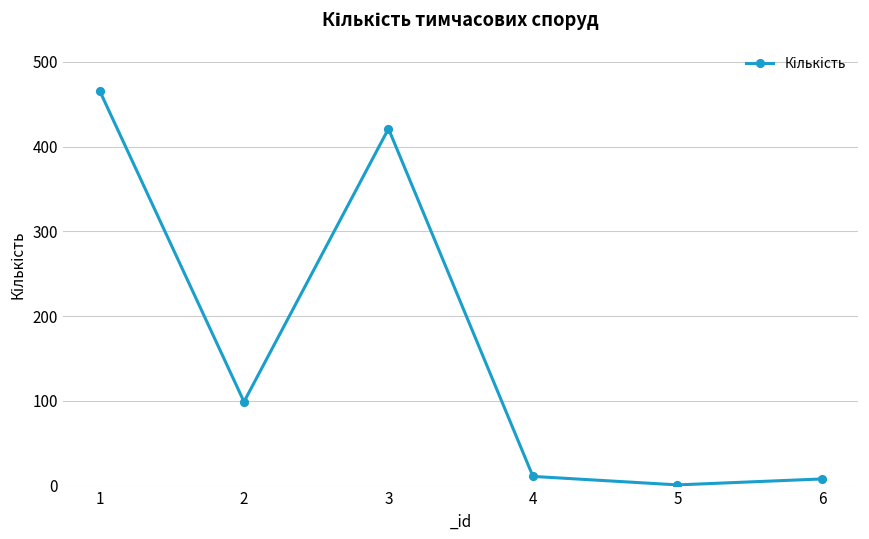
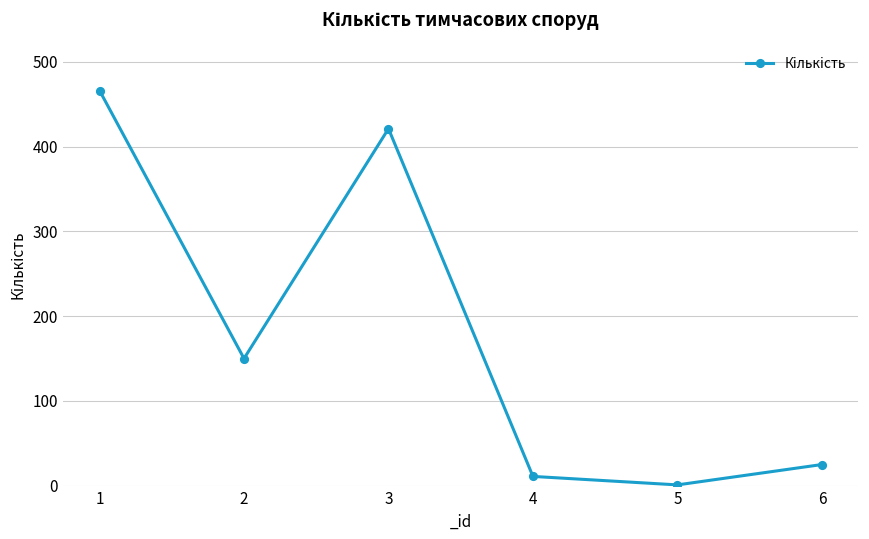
2: 100 -> 150
6: 10 -> 30
